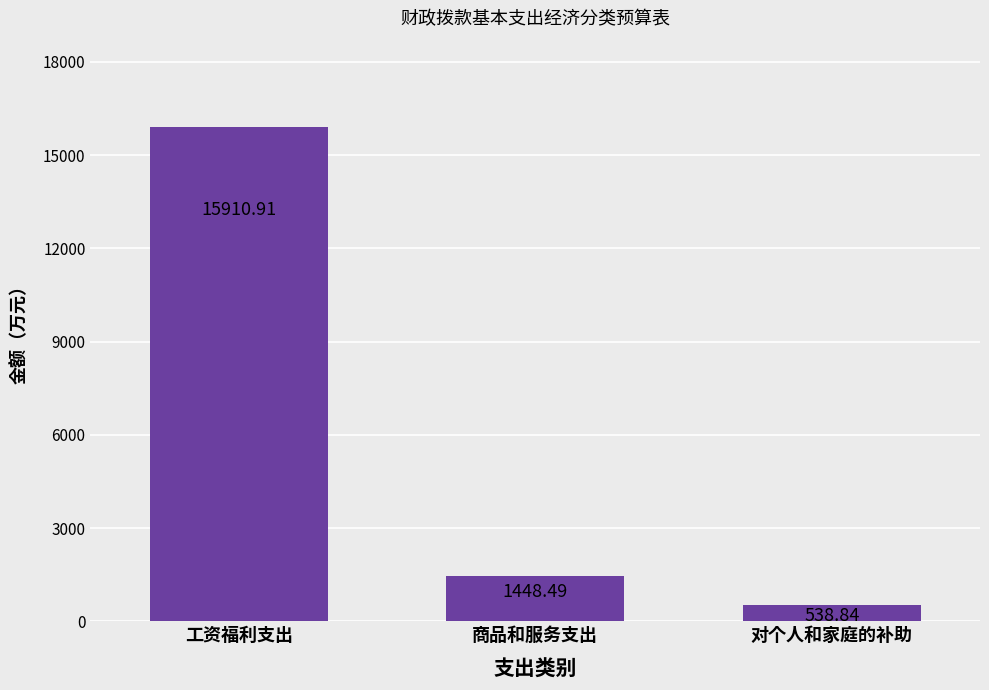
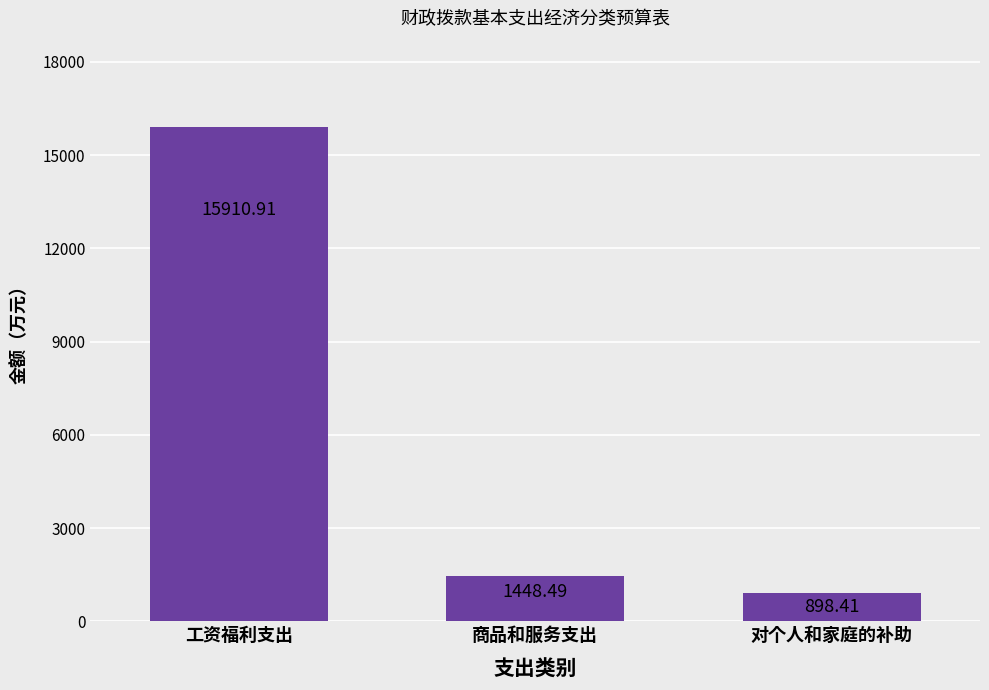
对个人和家庭的补助: 538.84 -> 898.41
